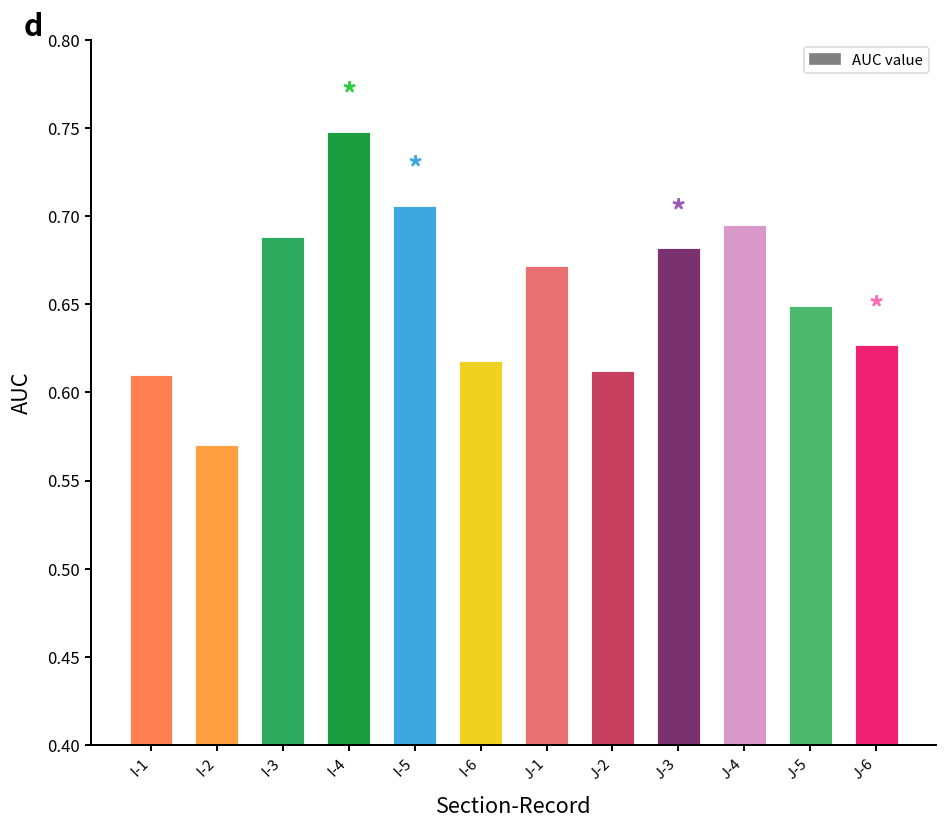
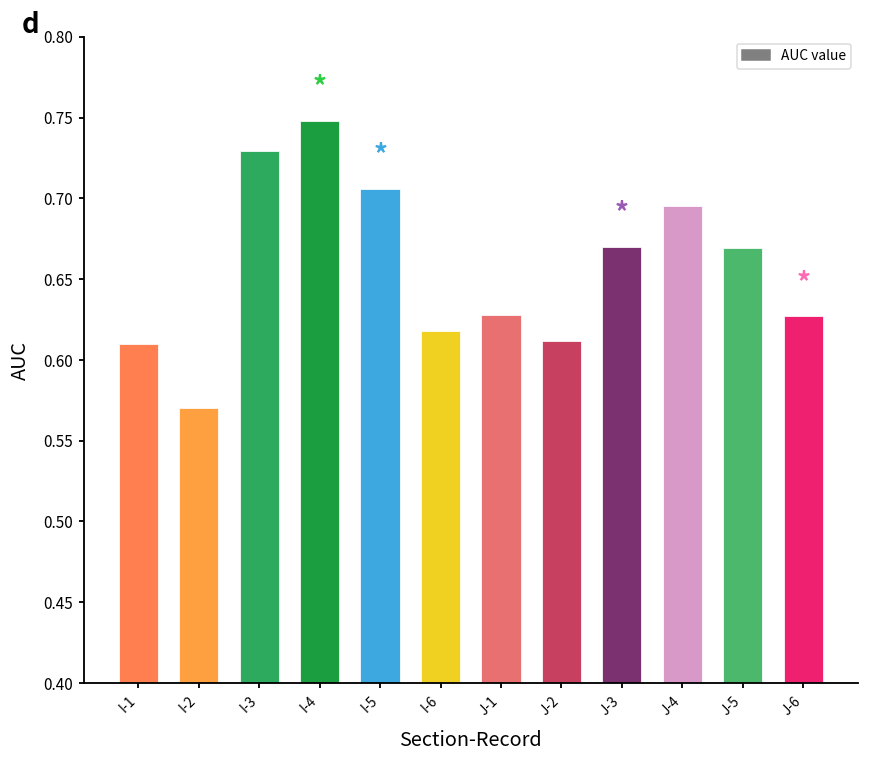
I-3: 0.688 -> 0.729
J-1: 0.672 -> 0.628
J-3: 0.682 -> 0.670
J-5: 0.649 -> 0.669
